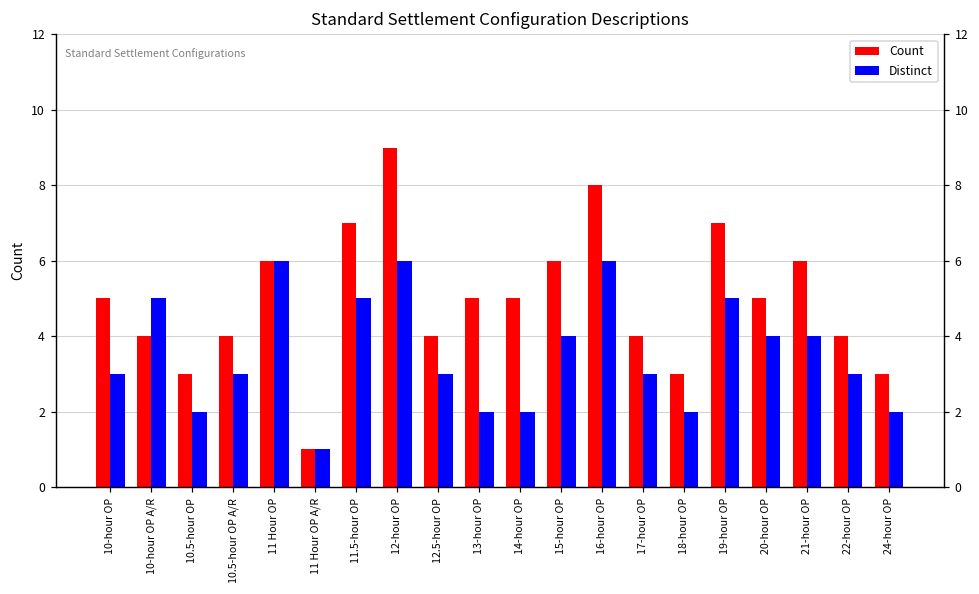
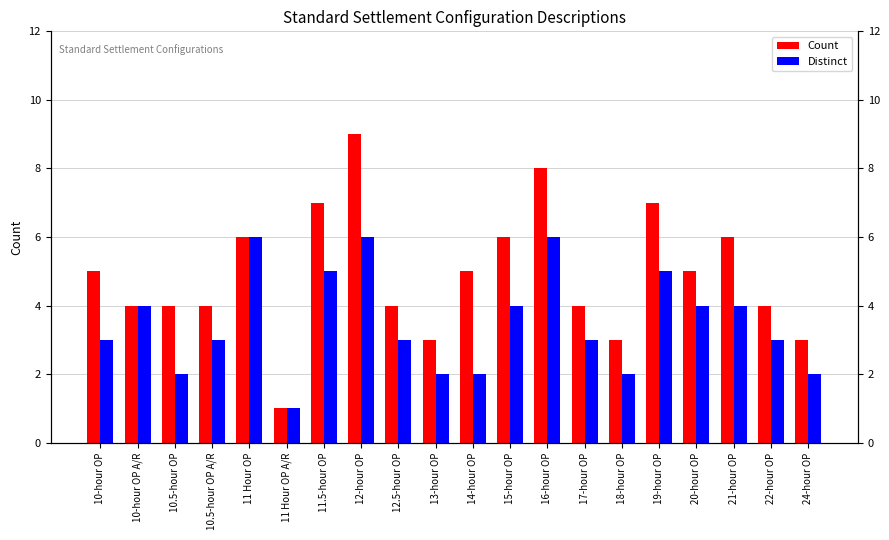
Distinct, 10-hour OP A/R: 5 -> 4
Count, 10.5-hour OP: 3 -> 4
Count, 13-hour OP: 5 -> 3
